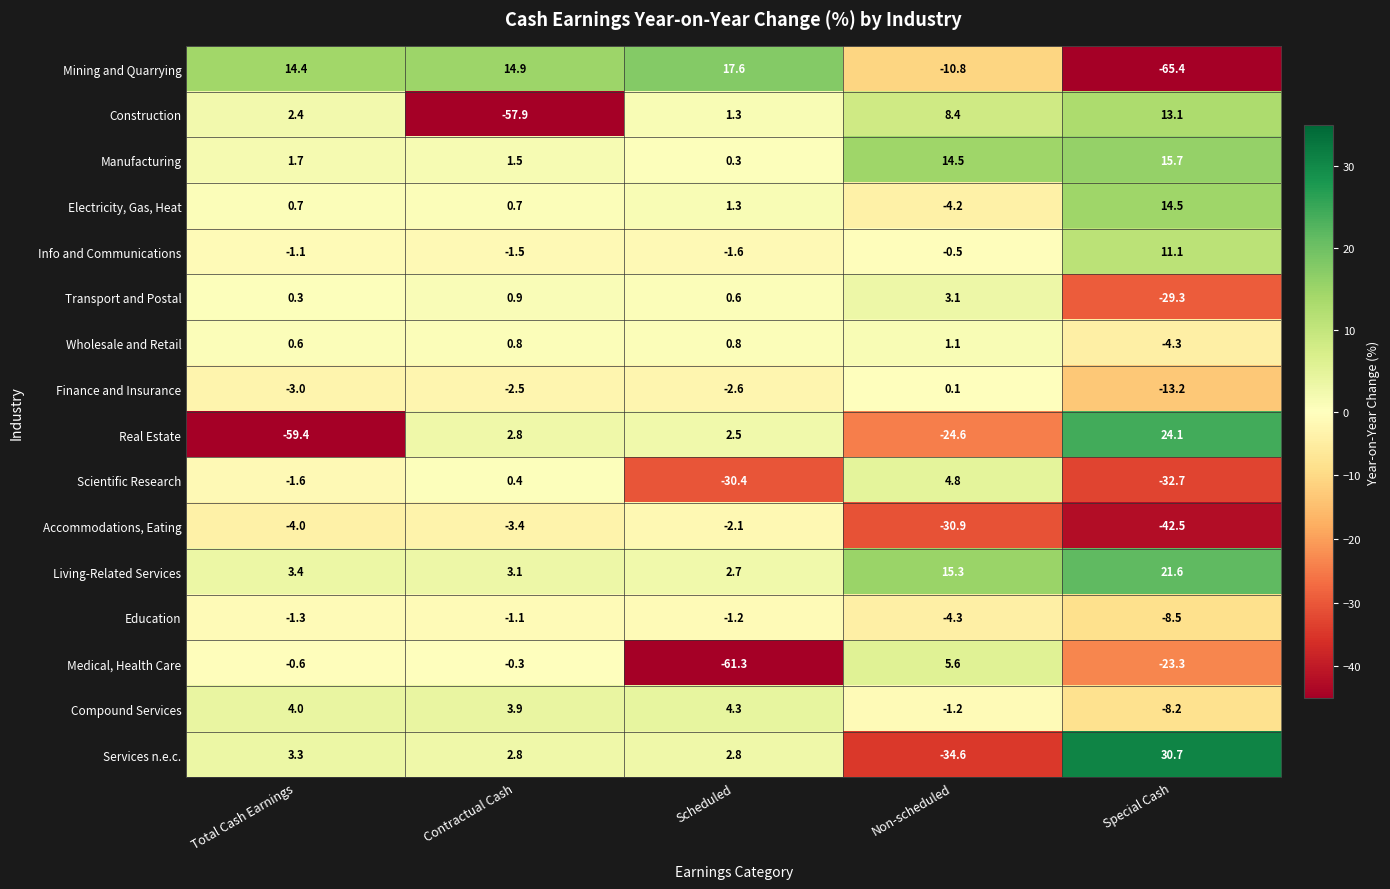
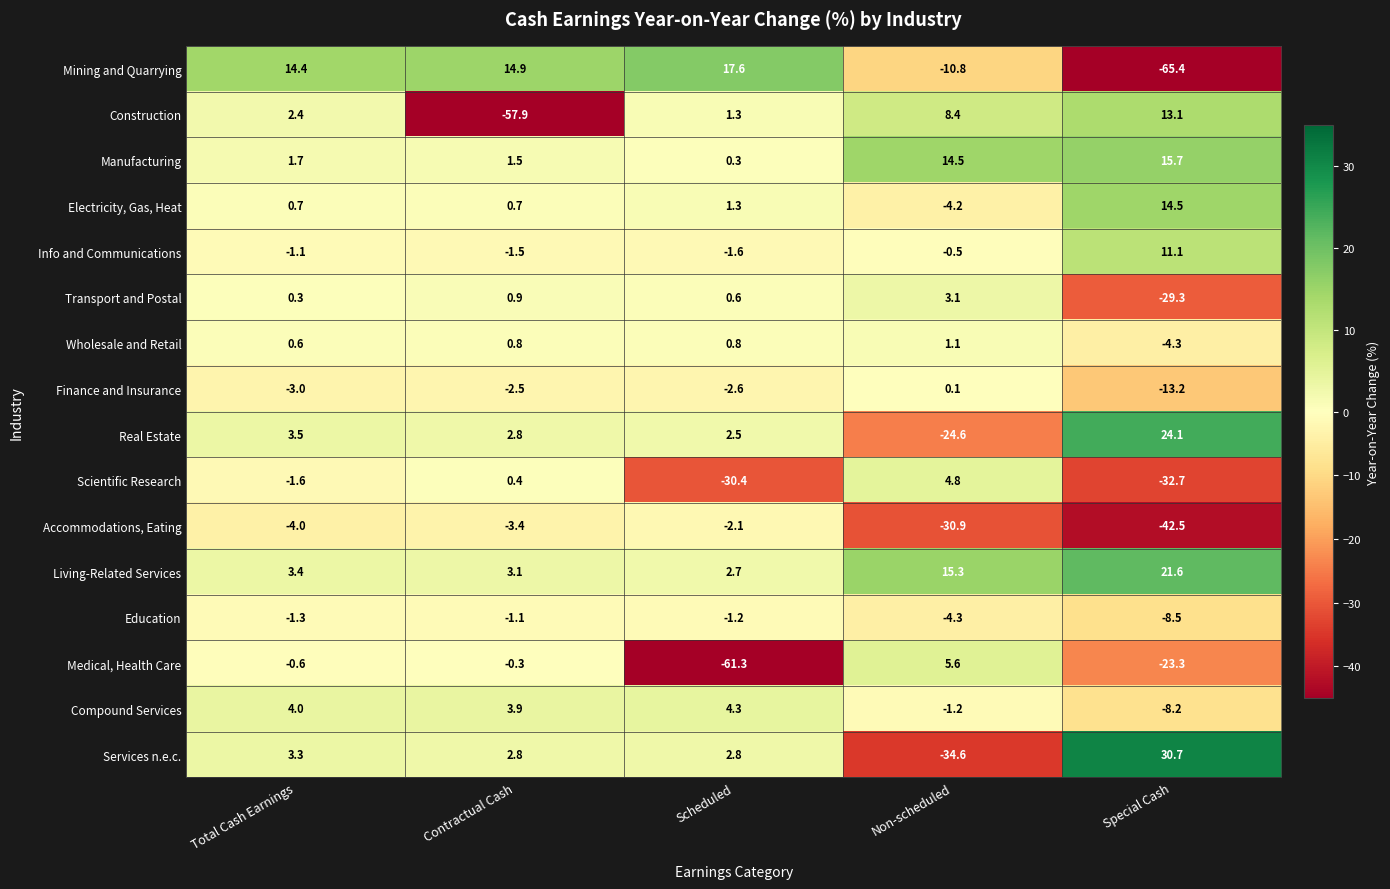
Real Estate, Total Cash Earnings: -59.4 -> 3.5
